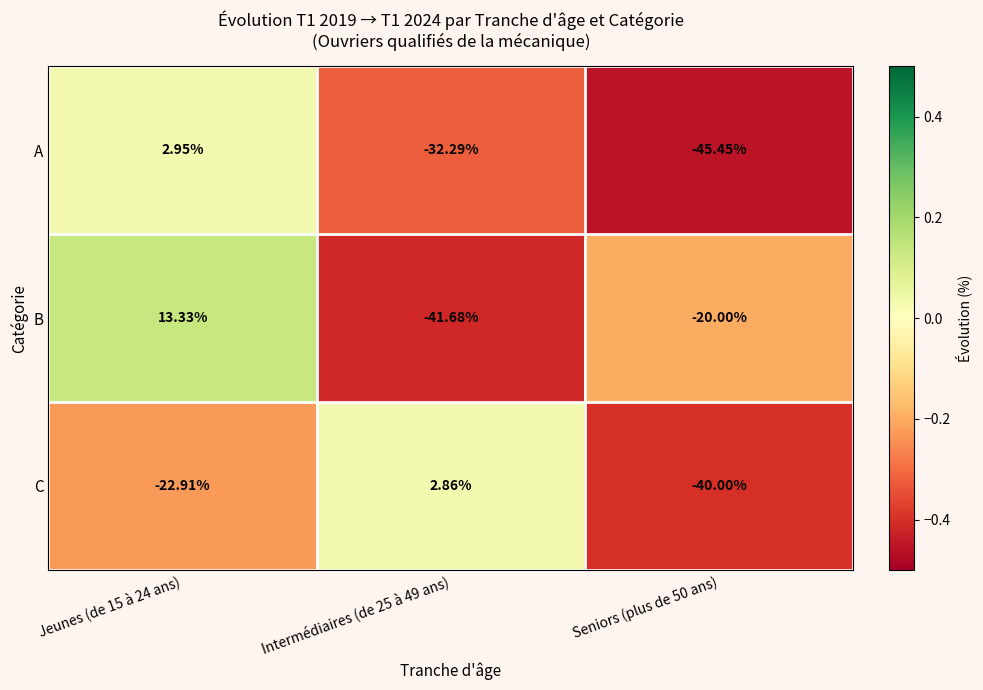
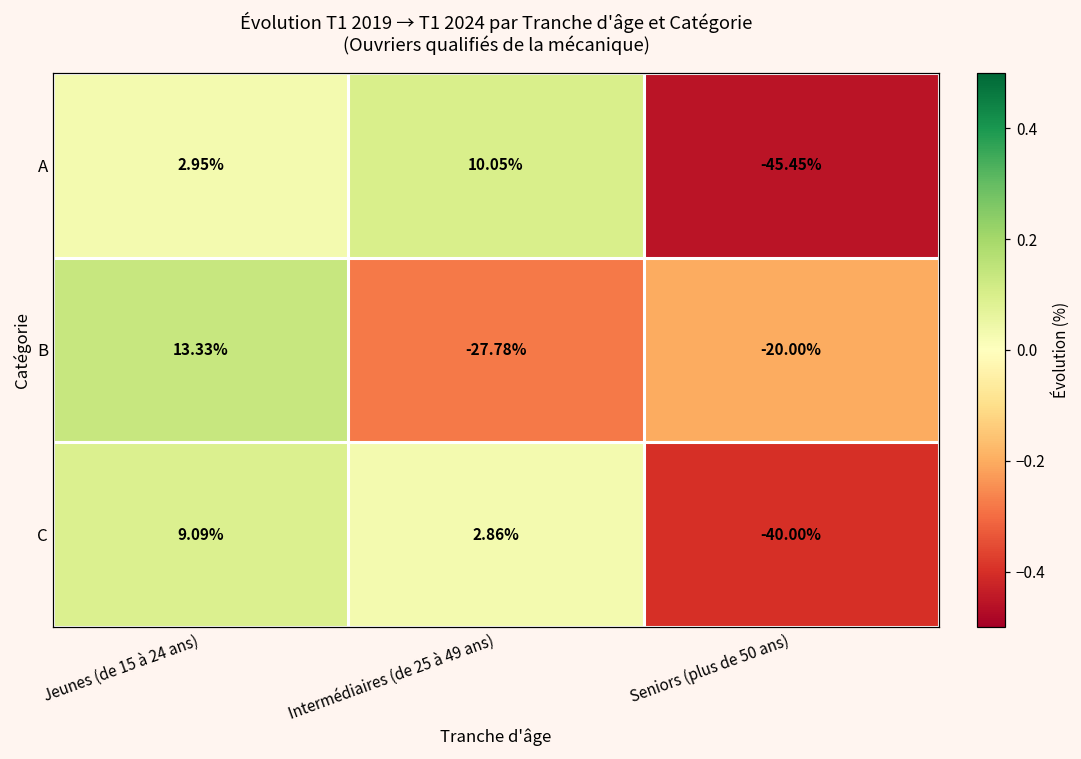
A, Intermédiaires (de 25 à 49 ans): -32.29% -> 10.05%
B, Intermédiaires (de 25 à 49 ans): -41.68% -> -27.78%
C, Jeunes (de 15 à 24 ans): -22.91% -> 9.09%
